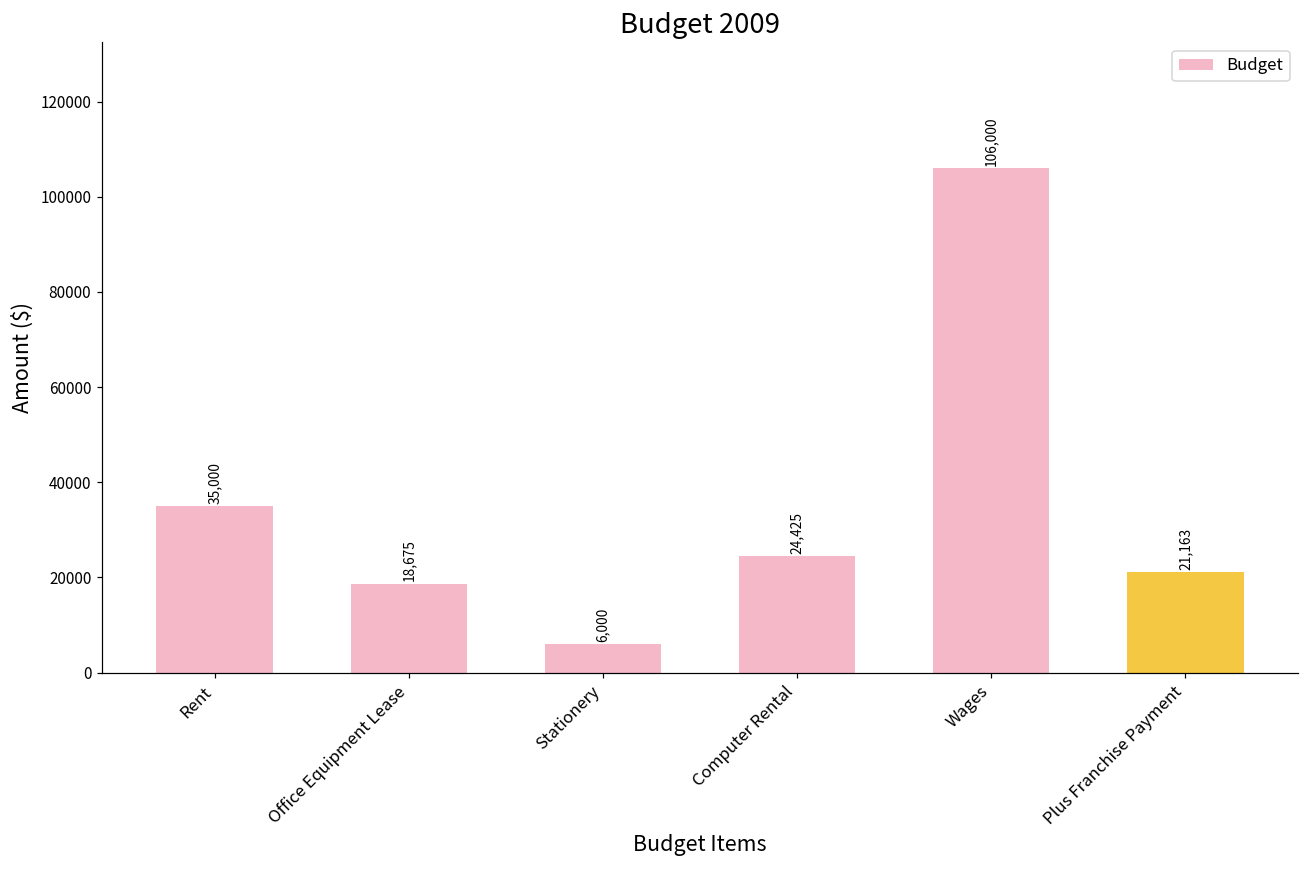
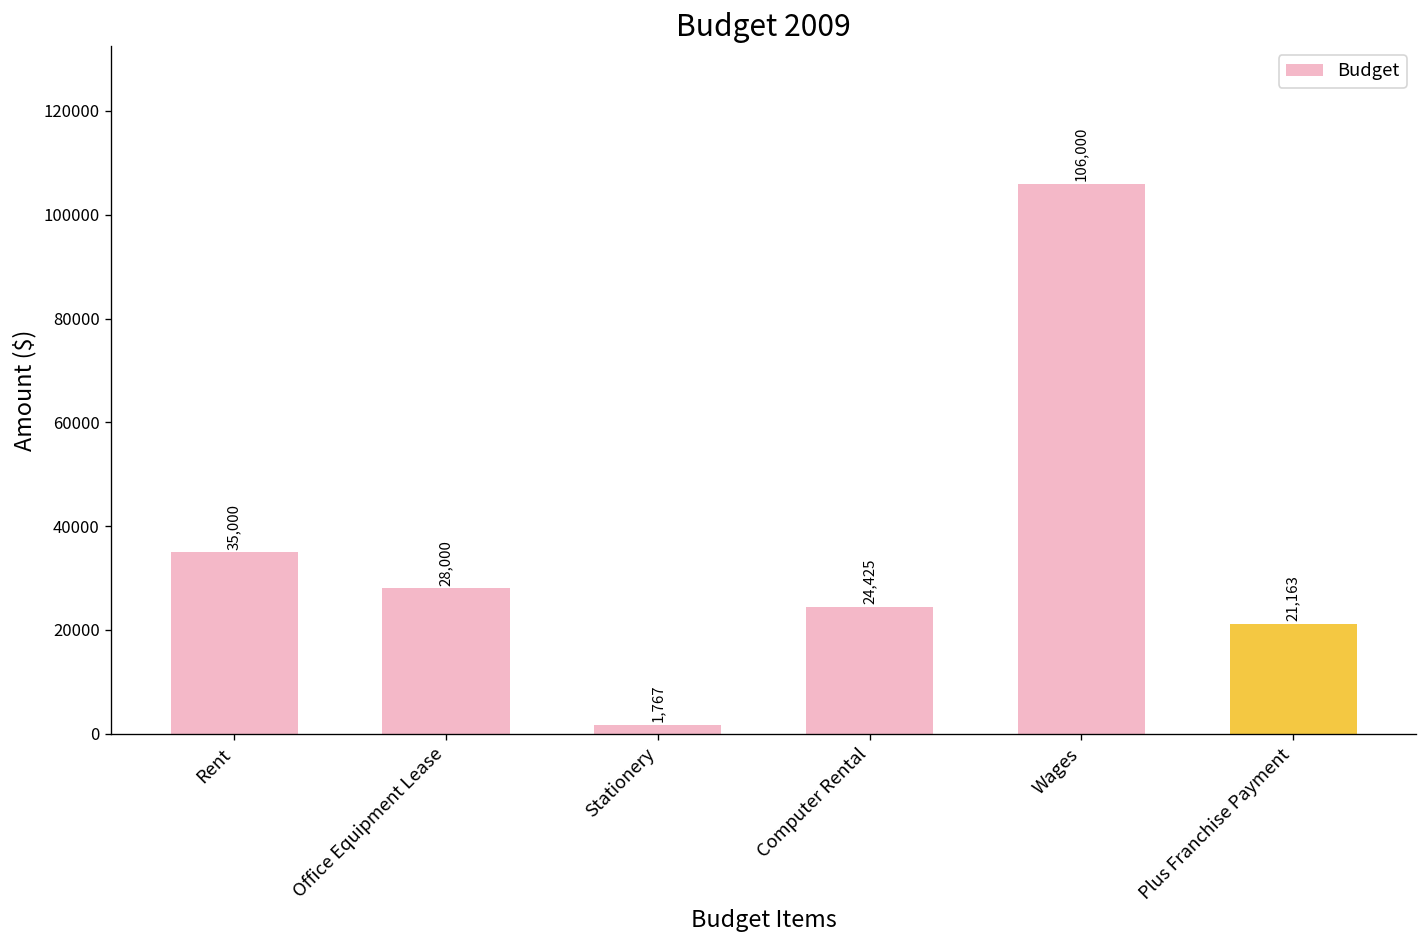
Office Equipment Lease: 18,675 -> 28,000
Stationery: 6,000 -> 1,767
